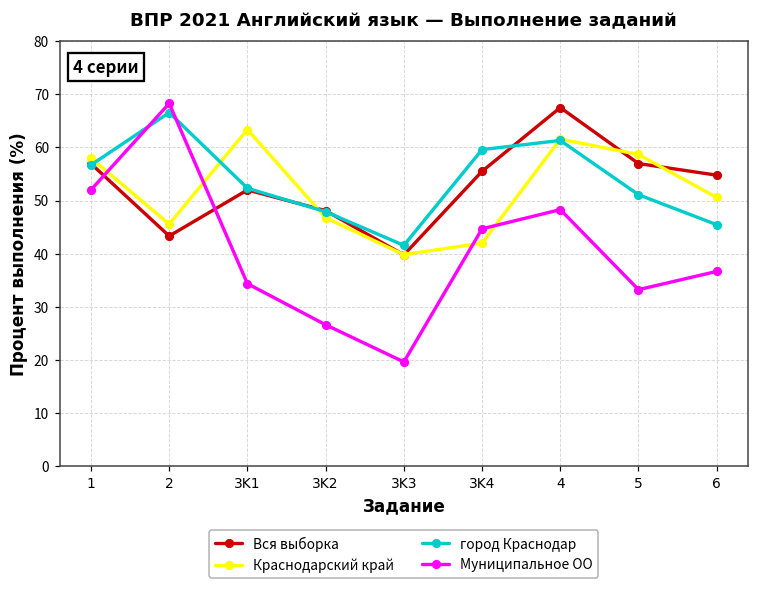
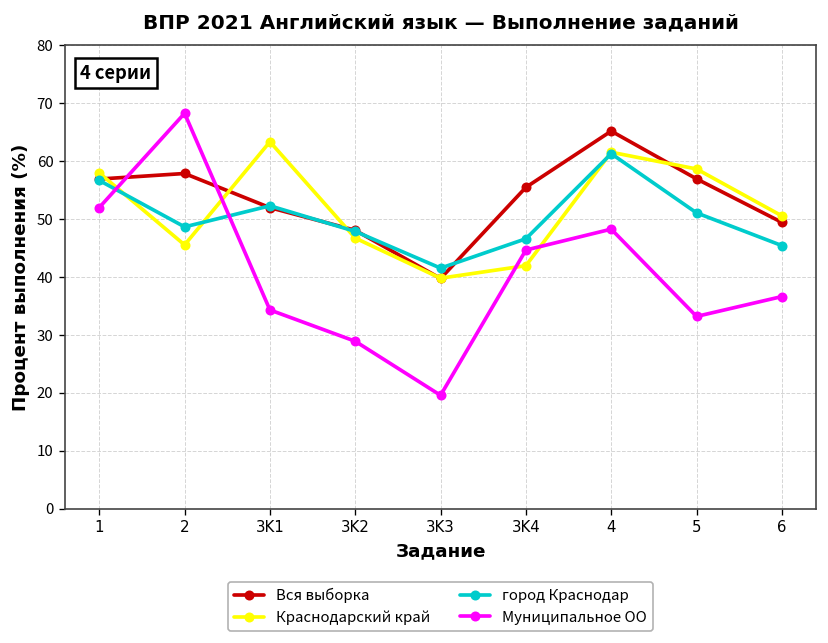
Вся выборка, 2: 43 -> 58
город Краснодар, 2: 67 -> 49
Муниципальное ОО, 3K2: 27 -> 29
город Краснодар, 3K4: 60 -> 47
Вся выборка, 4: 68 -> 65
Вся выборка, 6: 55 -> 49
